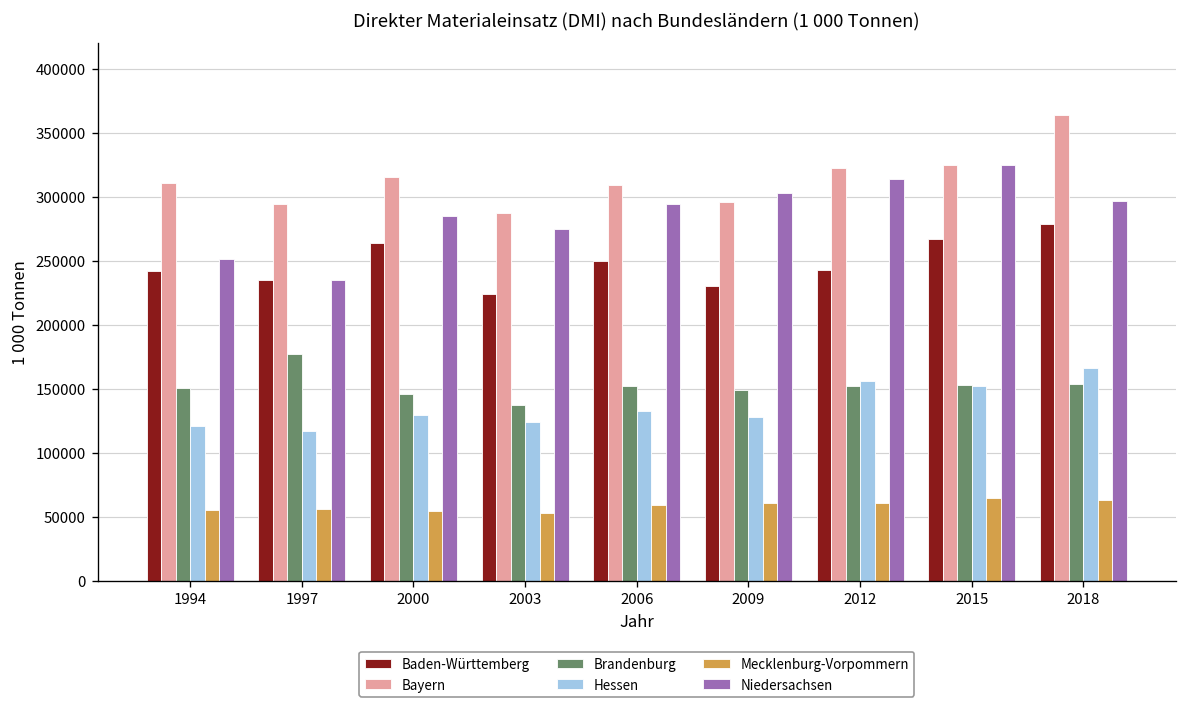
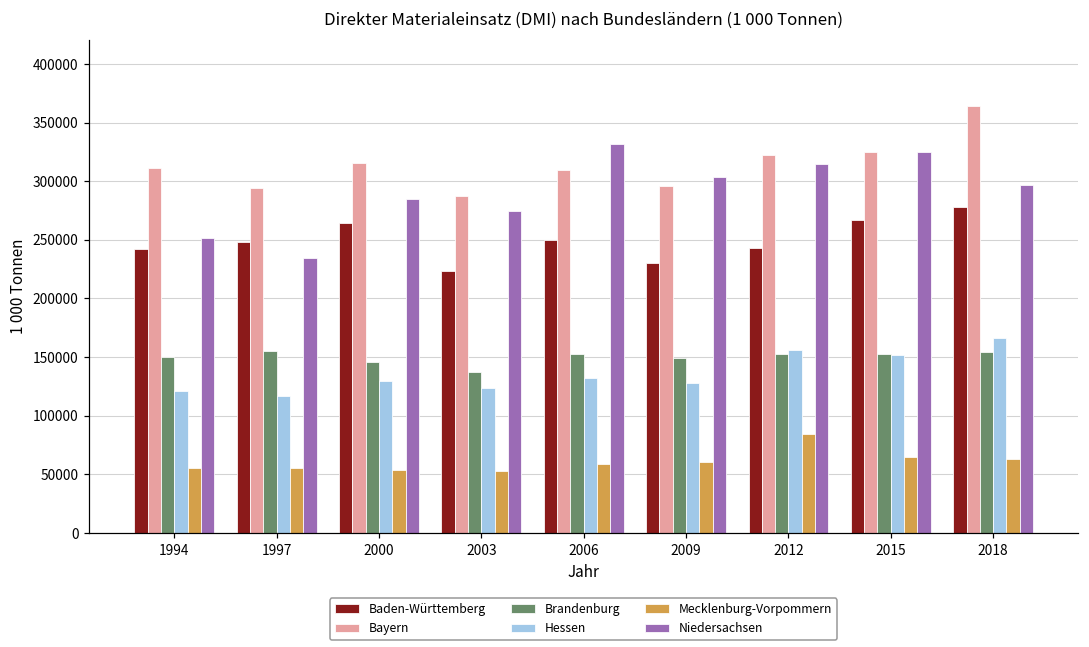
Baden-Württemberg, 1997: 235000 -> 248000
Brandenburg, 1997: 177000 -> 155000
Niedersachsen, 2006: 294000 -> 332000
Mecklenburg-Vorpommern, 2012: 61000 -> 84000
